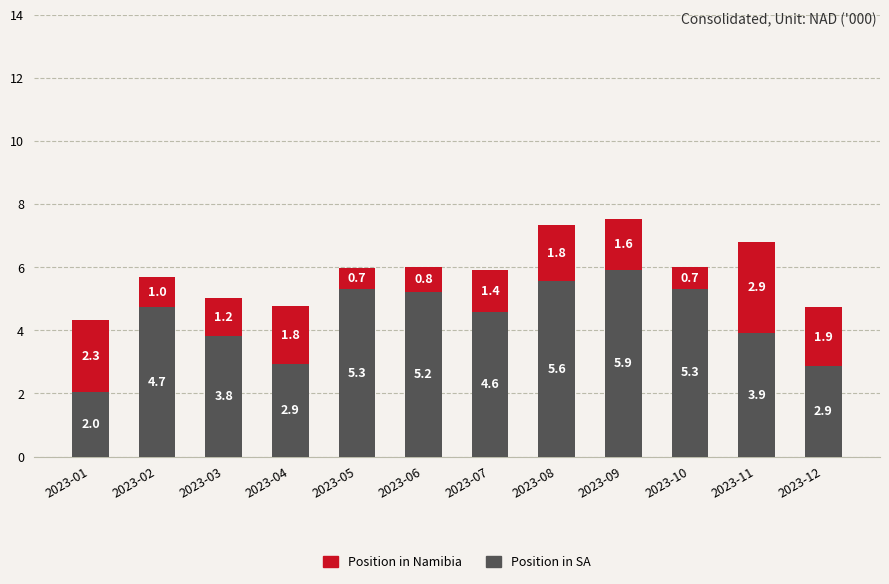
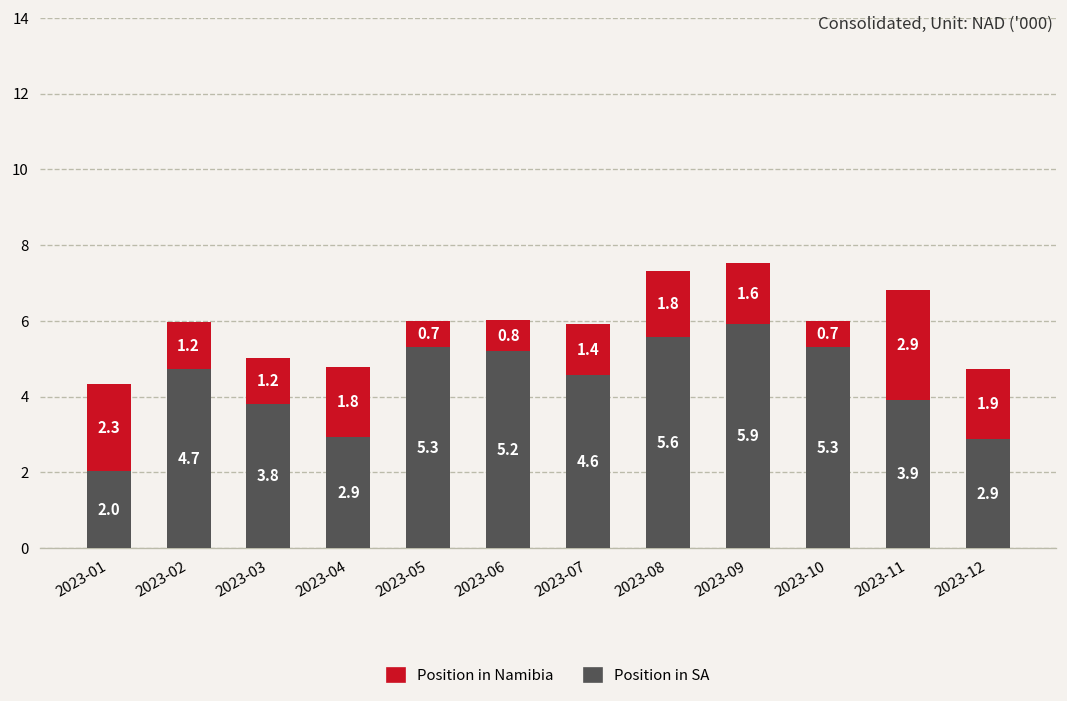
Position in Namibia, 2023-02: 1.0 -> 1.2
